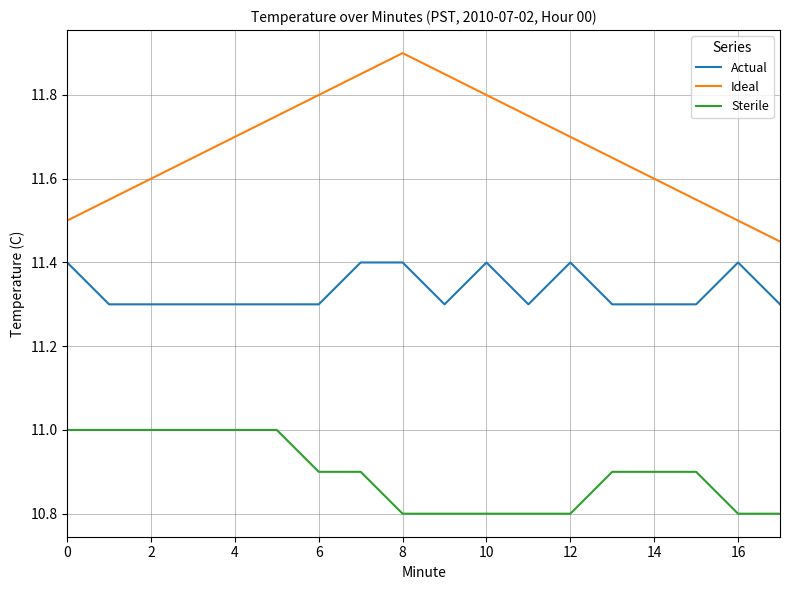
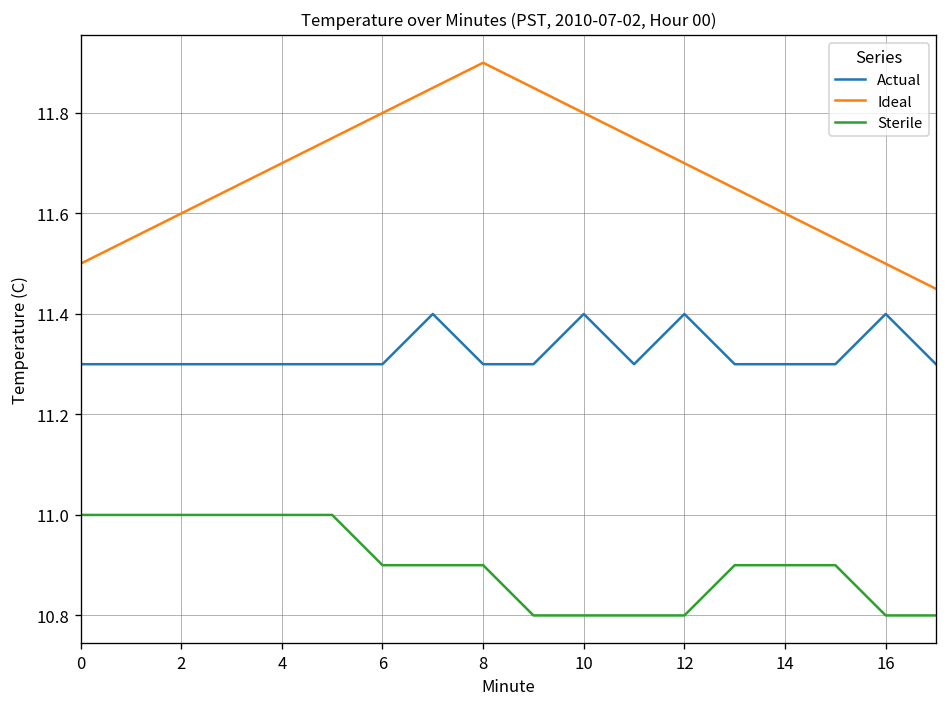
Actual, 0: 11.4 -> 11.3
Actual, 8: 11.4 -> 11.3
Sterile, 8: 10.8 -> 10.9
